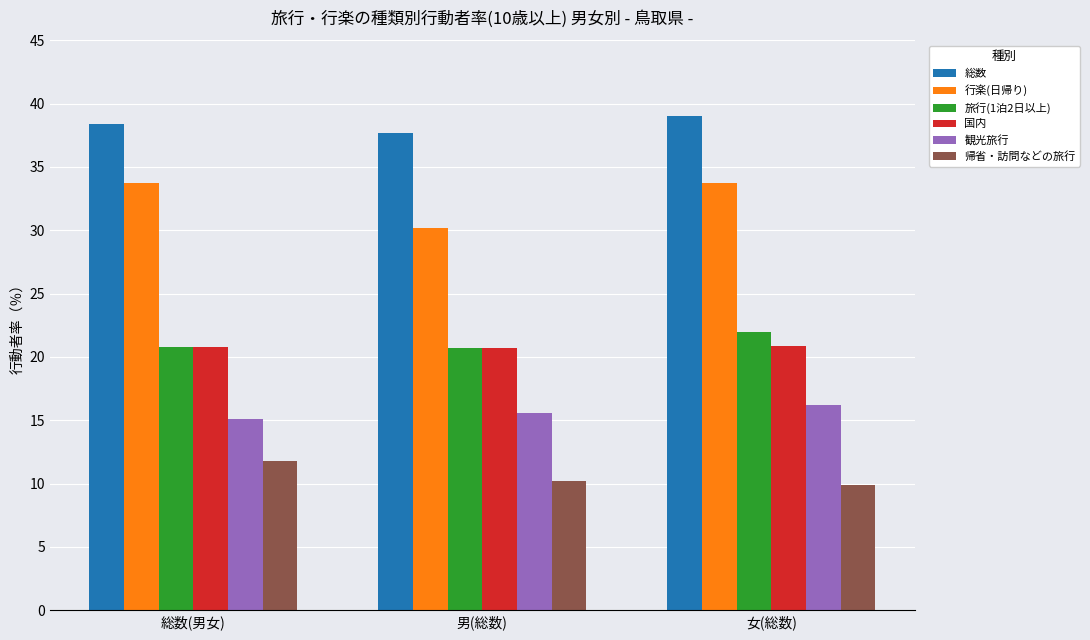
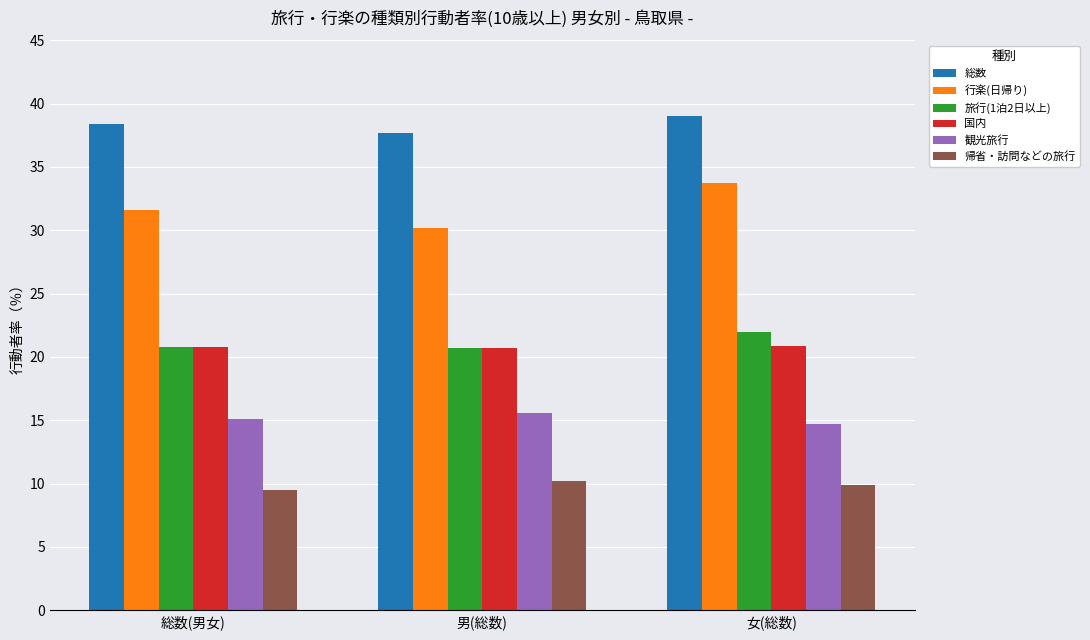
行楽(日帰り), 総数(男女): 33.7 -> 31.6
帰省・訪問などの旅行, 総数(男女): 11.8 -> 9.5
観光旅行, 女(総数): 16.2 -> 14.7
